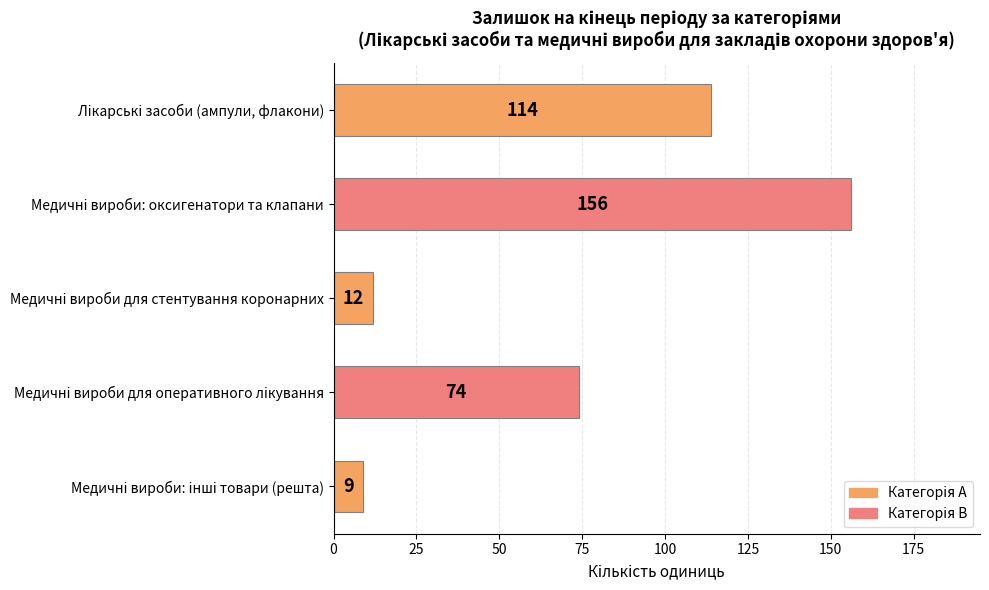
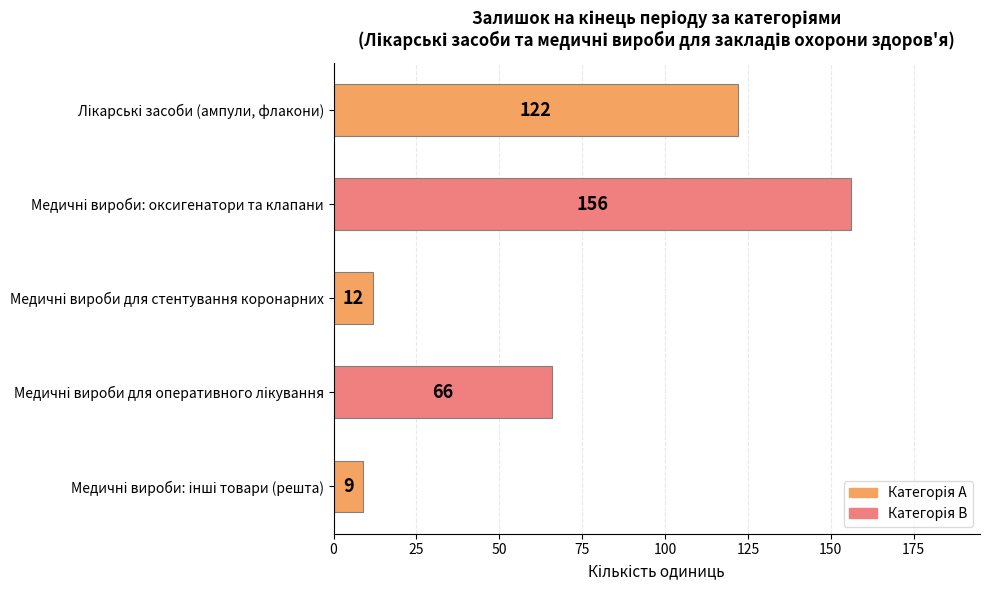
Лікарські засоби (ампули, флакони): 114 -> 122
Медичні вироби для оперативного лікування: 74 -> 66
